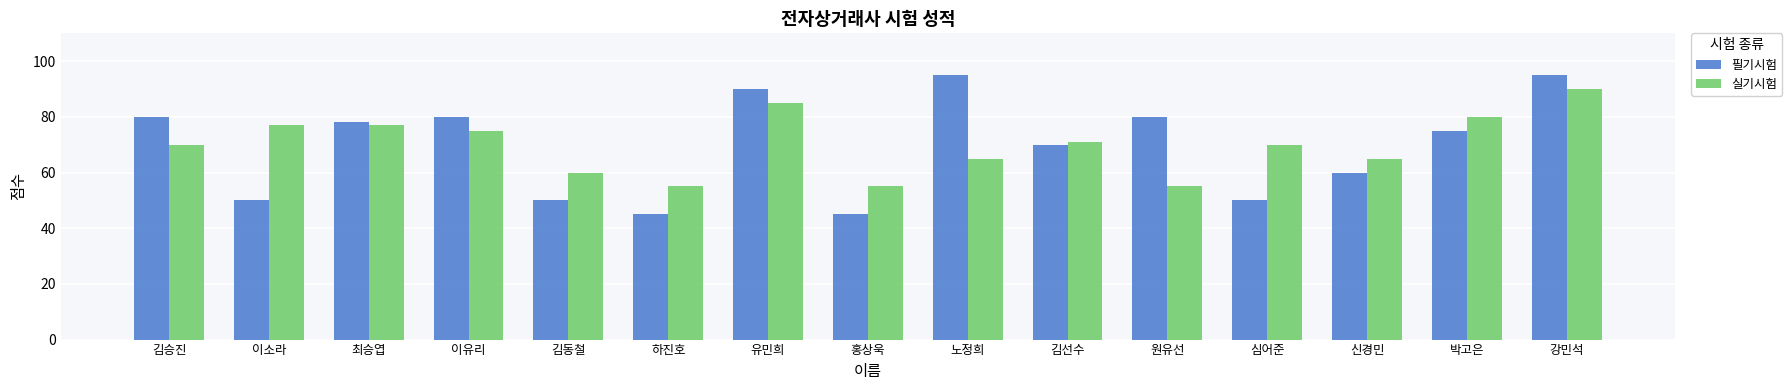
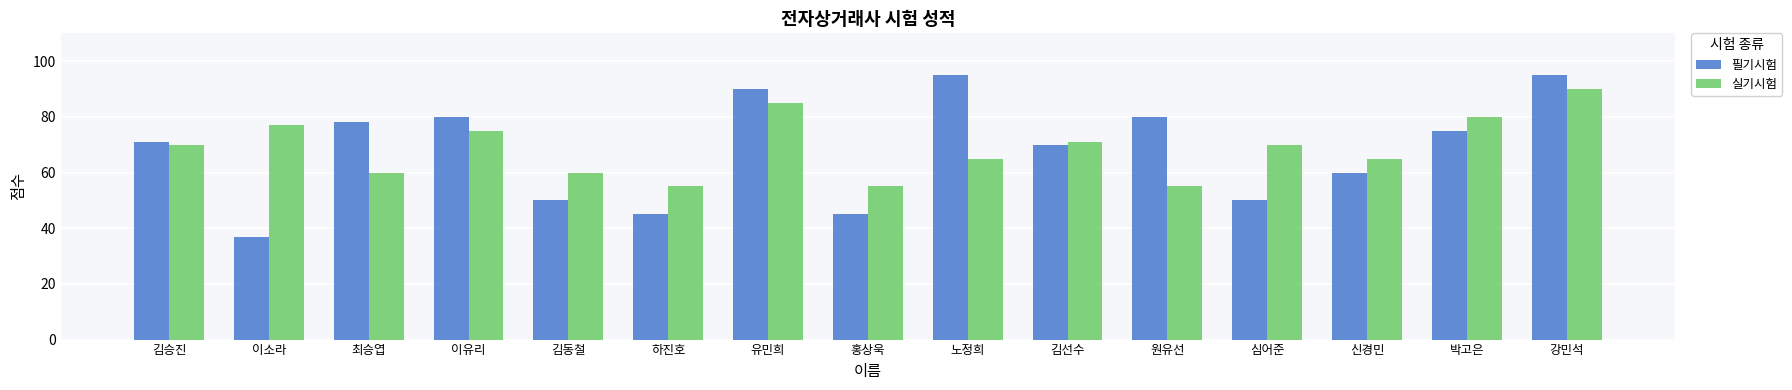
필기시험, 김승진: 80 -> 71
필기시험, 이소라: 50 -> 37
실기시험, 최승엽: 77 -> 60
